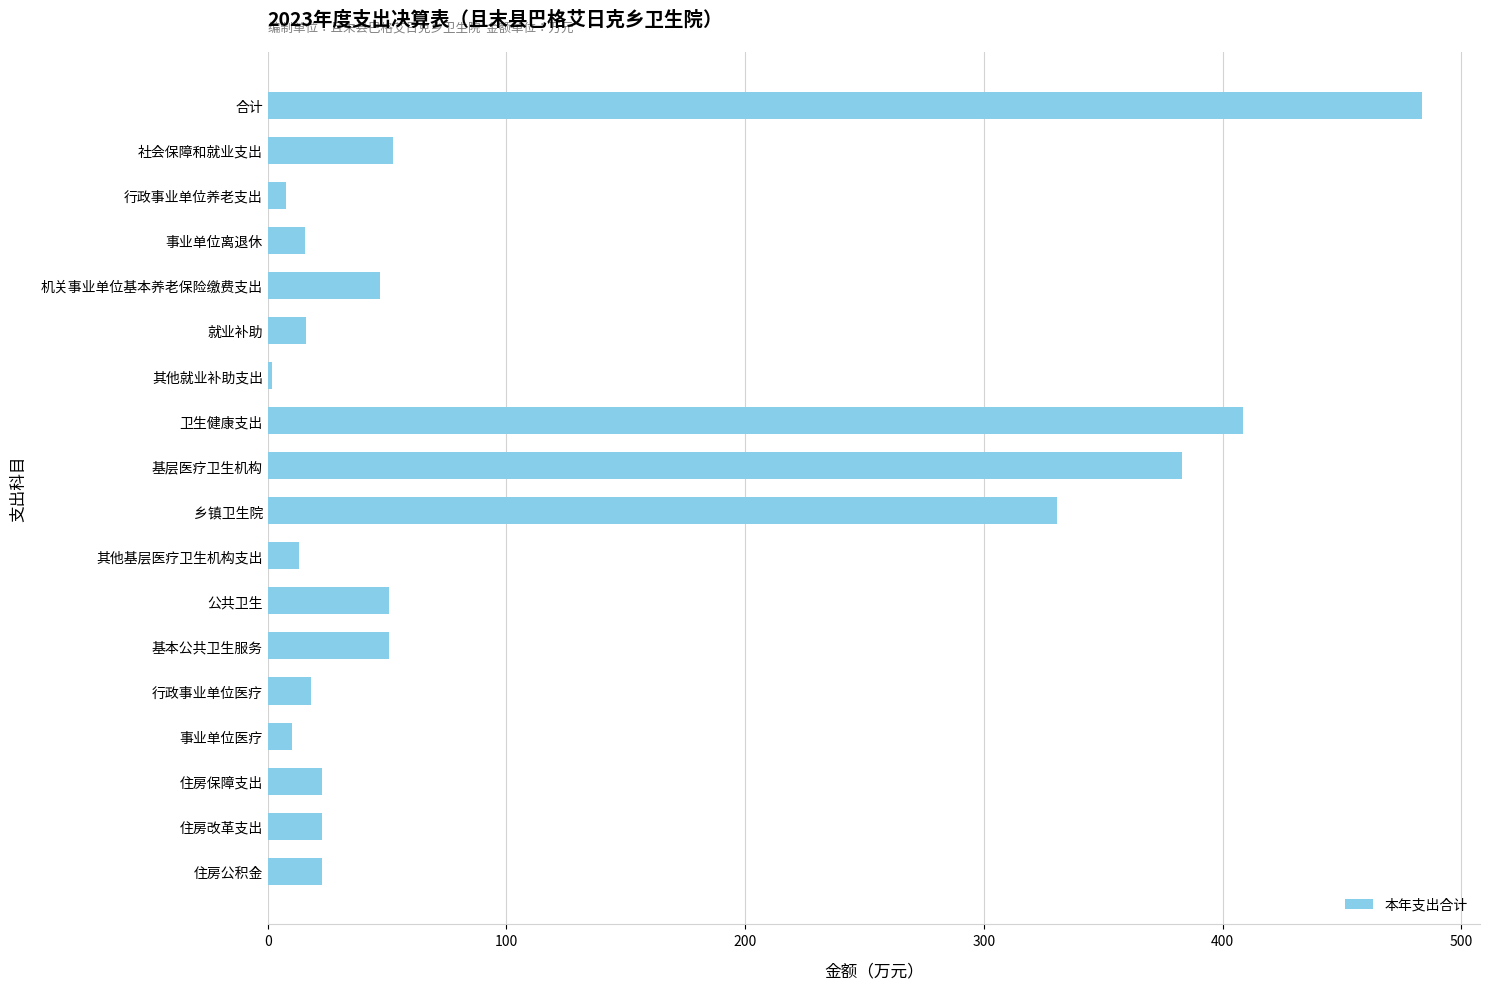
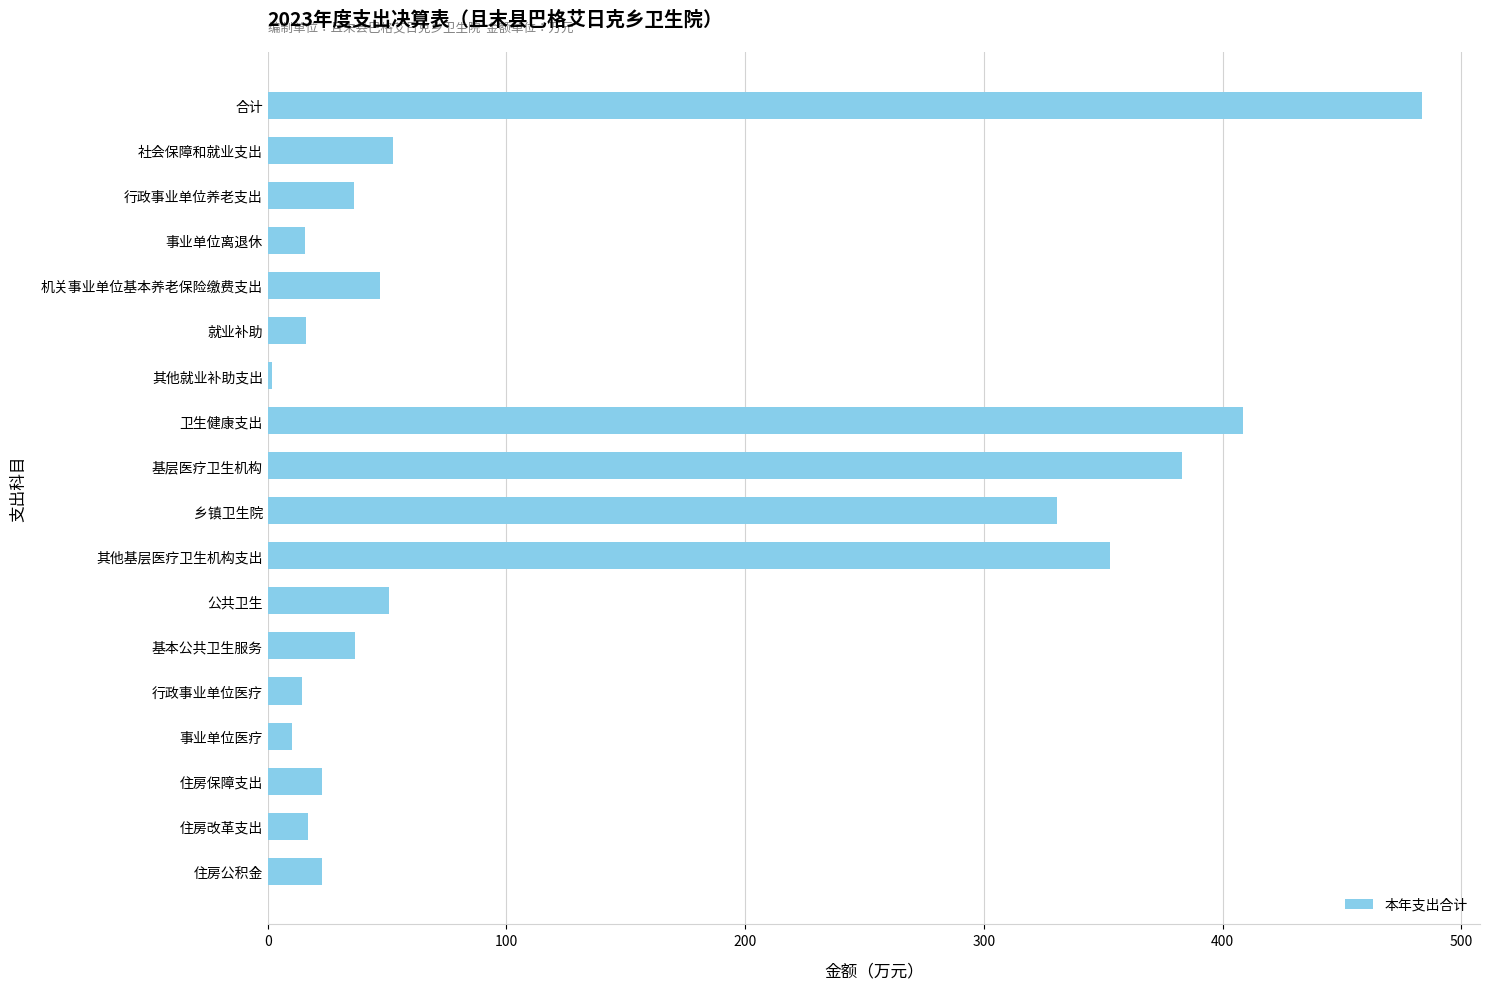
行政事业单位养老支出: 8 -> 36
其他基层医疗卫生机构支出: 13 -> 353
基本公共卫生服务: 51 -> 37
行政事业单位医疗: 18 -> 14
住房改革支出: 23 -> 17
